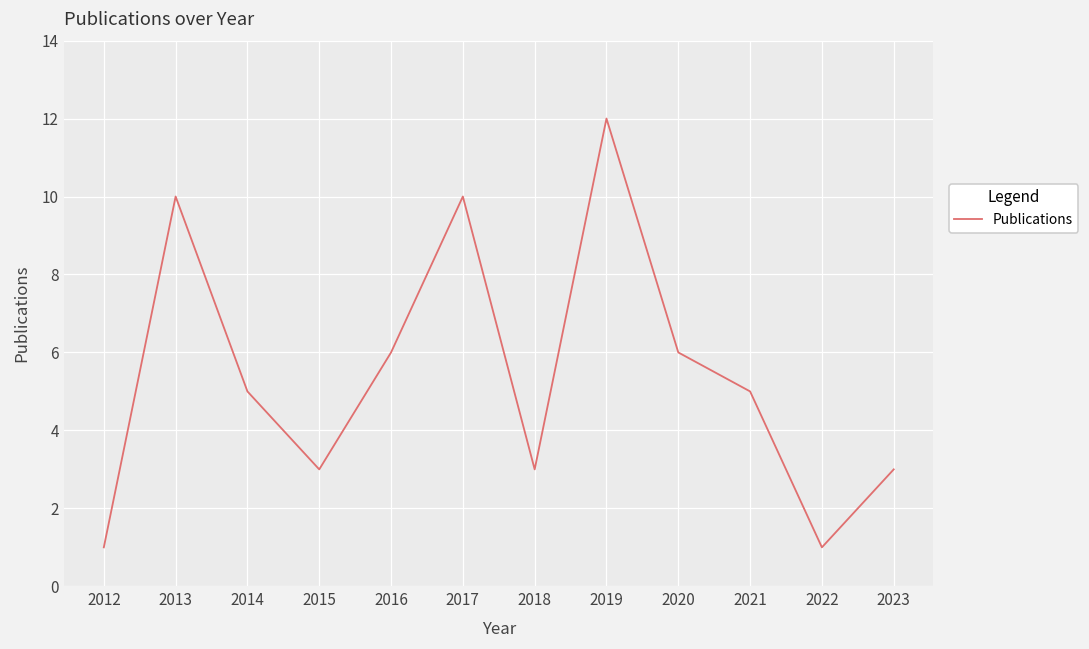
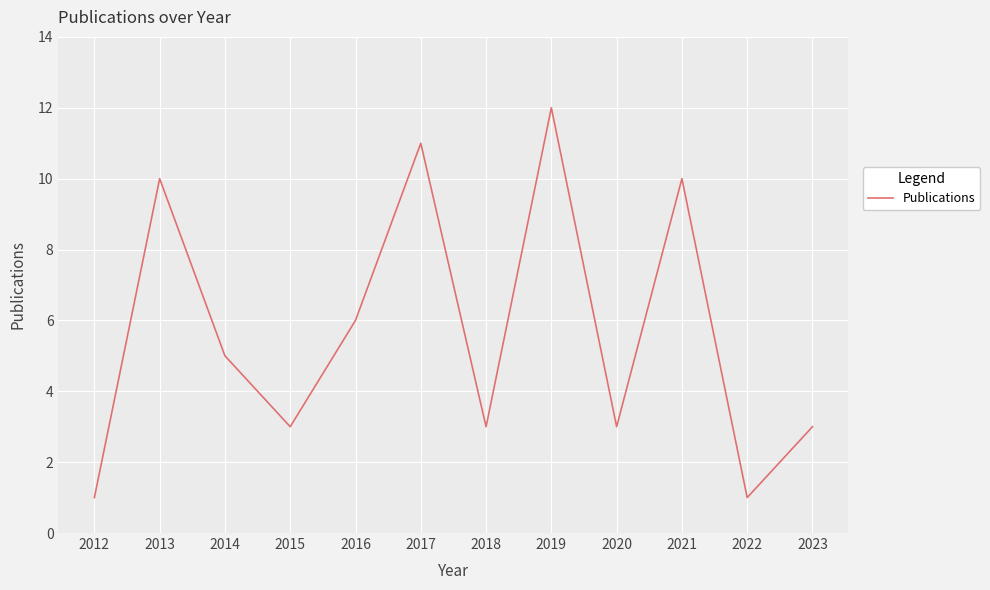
2017: 10 -> 11
2020: 6 -> 3
2021: 5 -> 10
